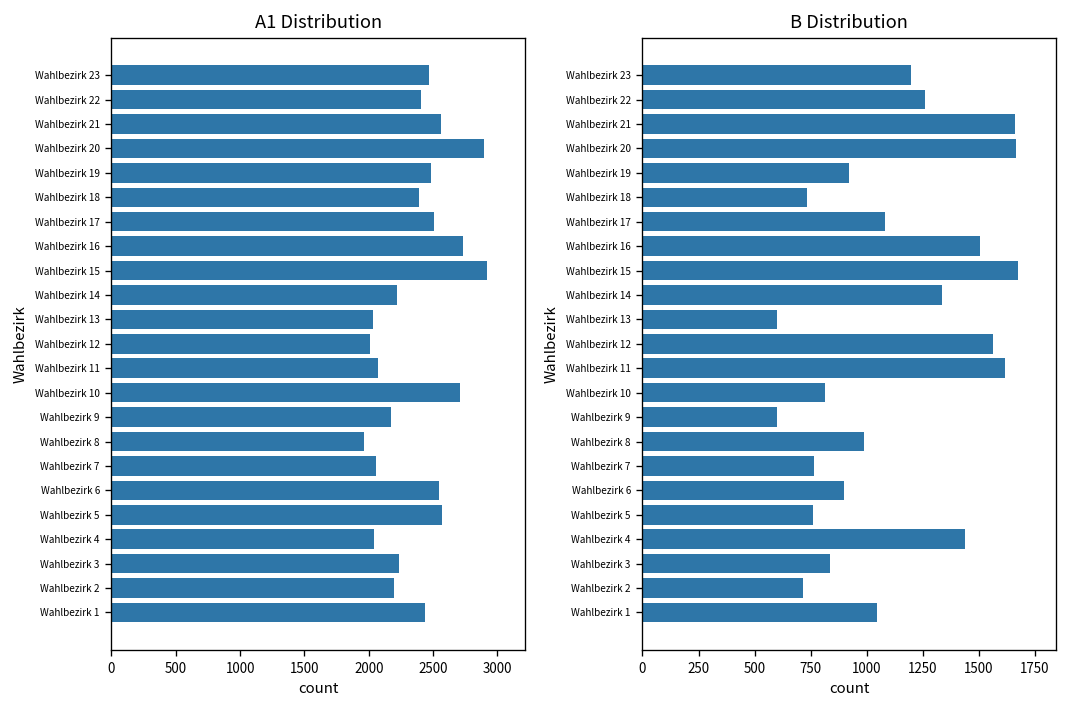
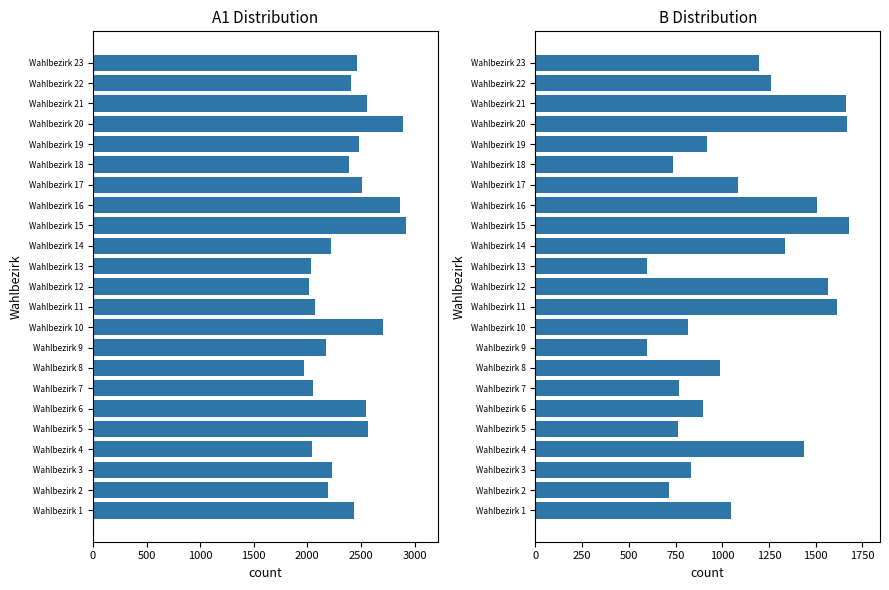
A1 Distribution, Wahlbezirk 16: 2730 -> 2860
